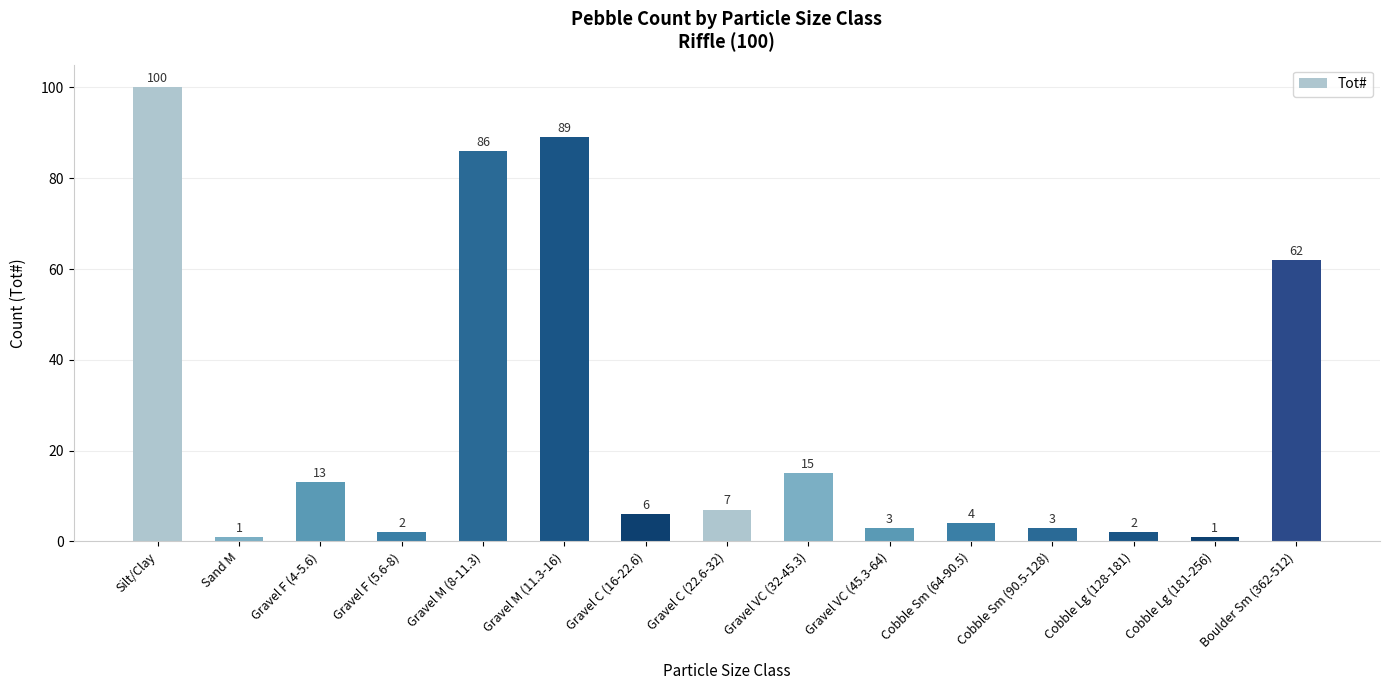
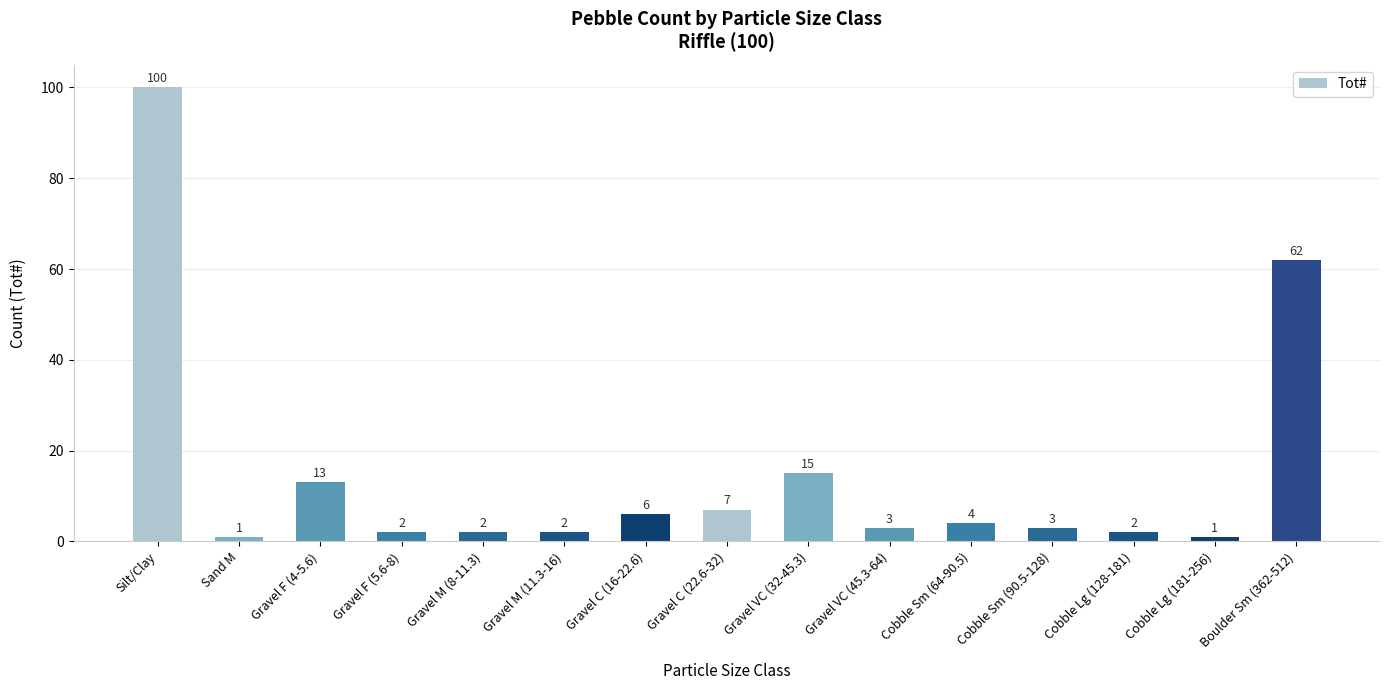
Gravel M (8-11.3): 86 -> 2
Gravel M (11.3-16): 89 -> 2
